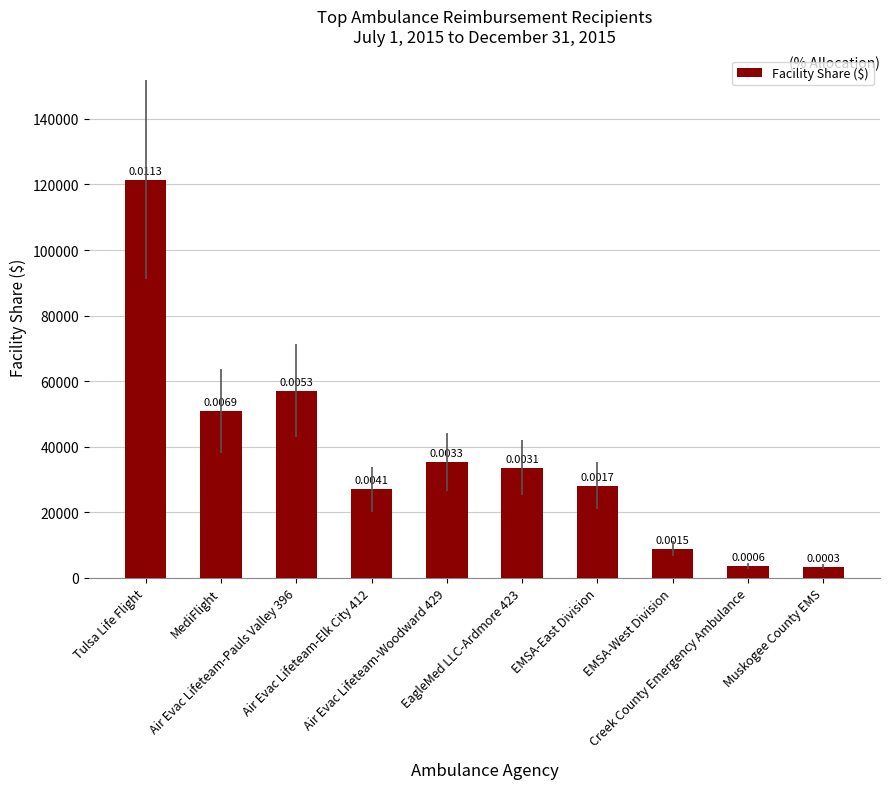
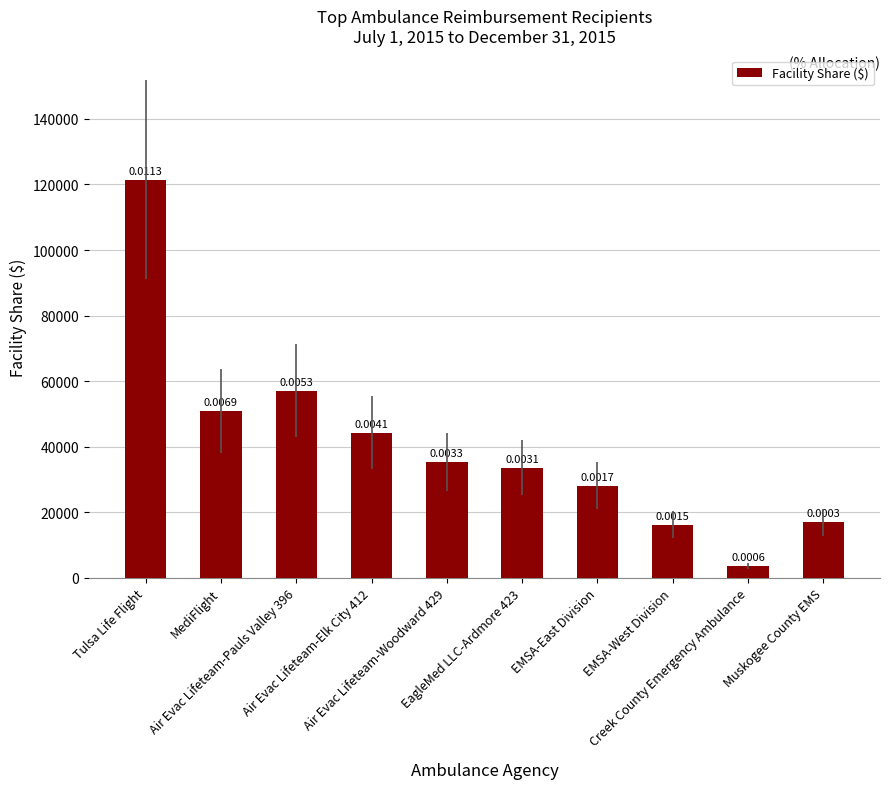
Air Evac Lifeteam-Elk City 412: 27000 -> 44000
EMSA-West Division: 9000 -> 16000
Muskogee County EMS: 3000 -> 17000
